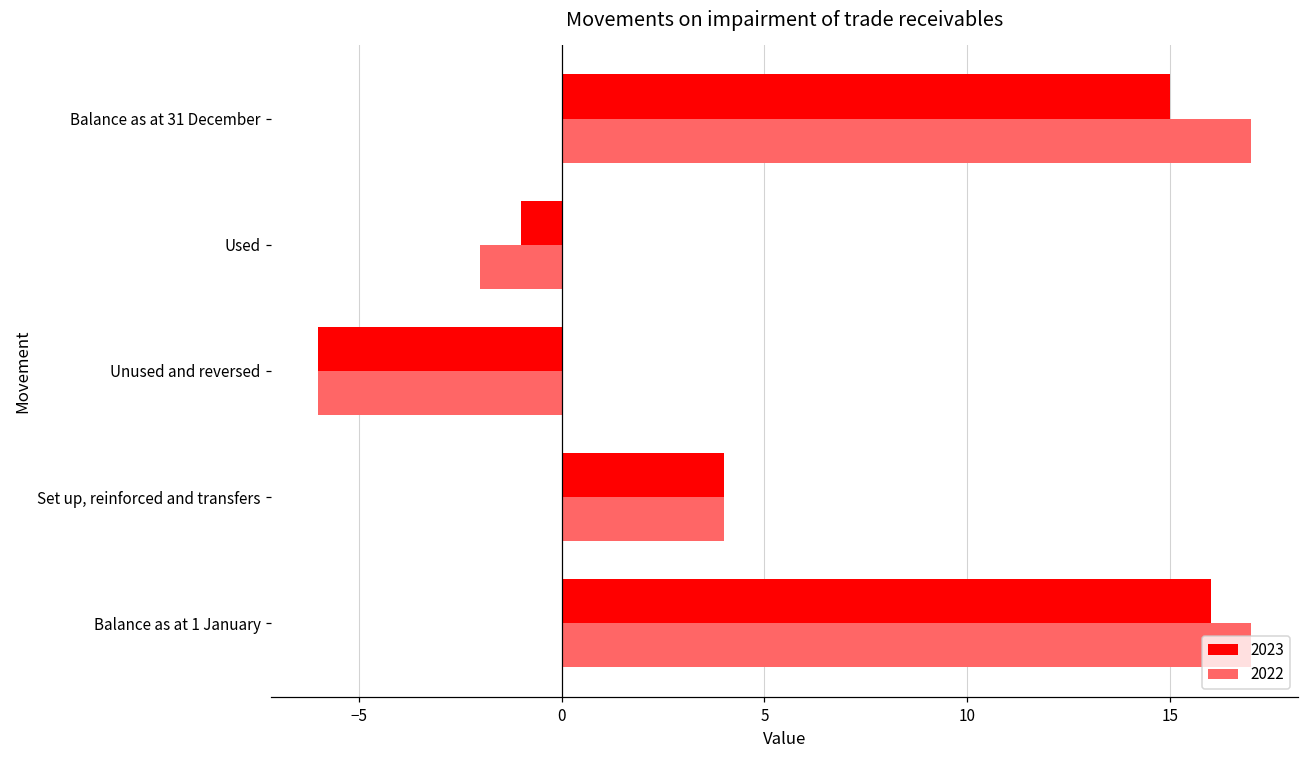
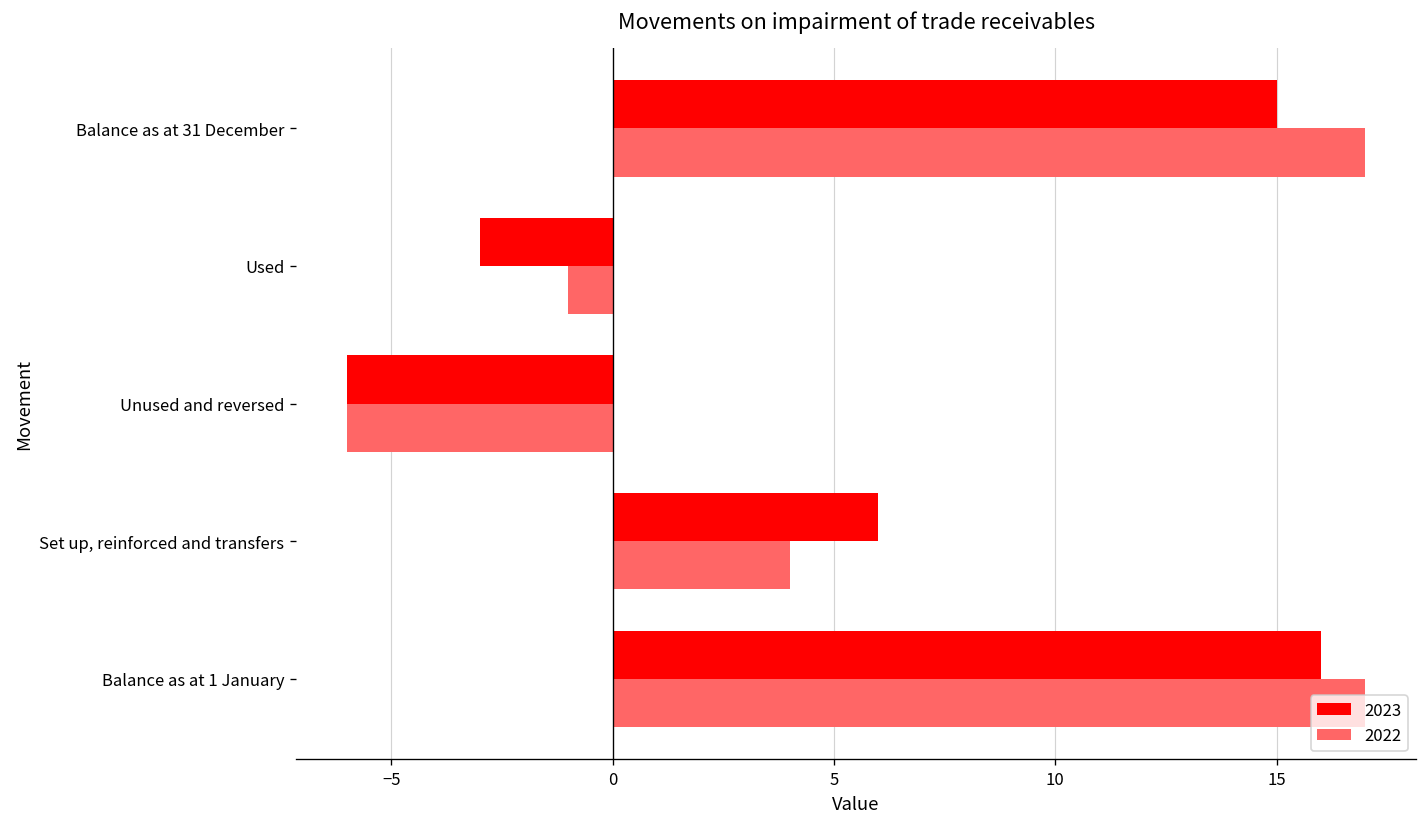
2023, Used: -1 -> -3
2022, Used: -2 -> -1
2023, Set up, reinforced and transfers: 4 -> 6
